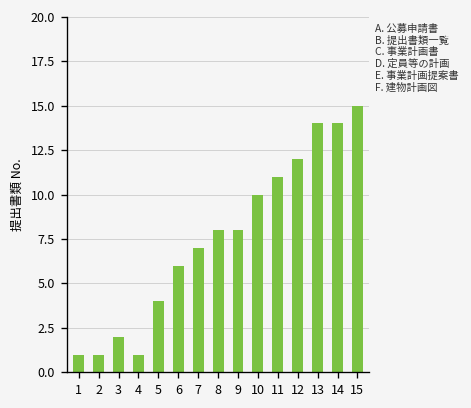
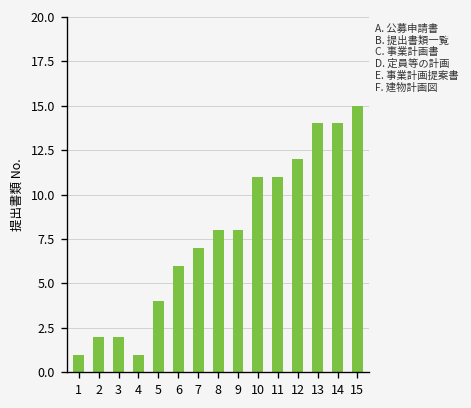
2: 1 -> 2
10: 10 -> 11
